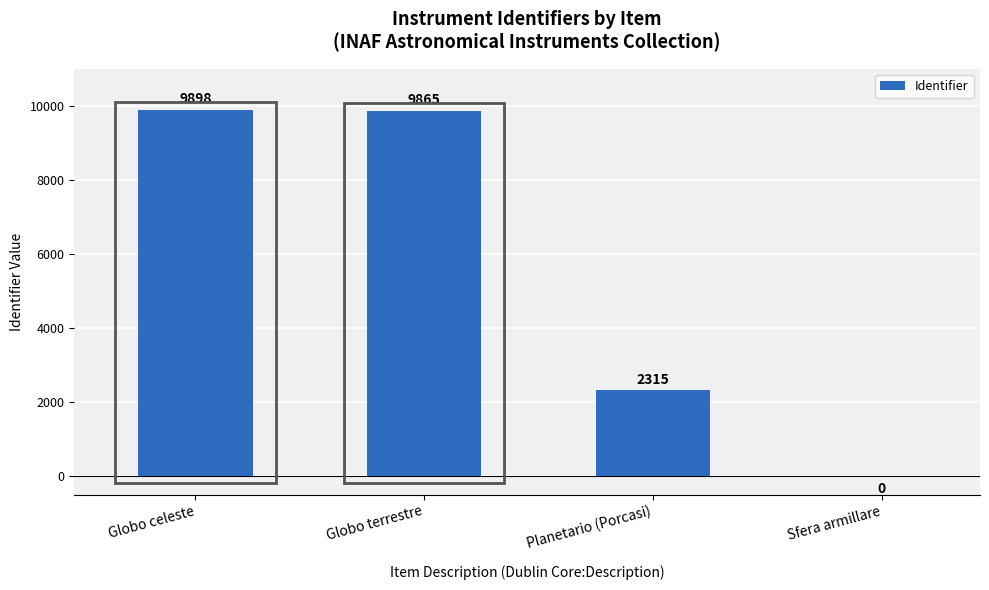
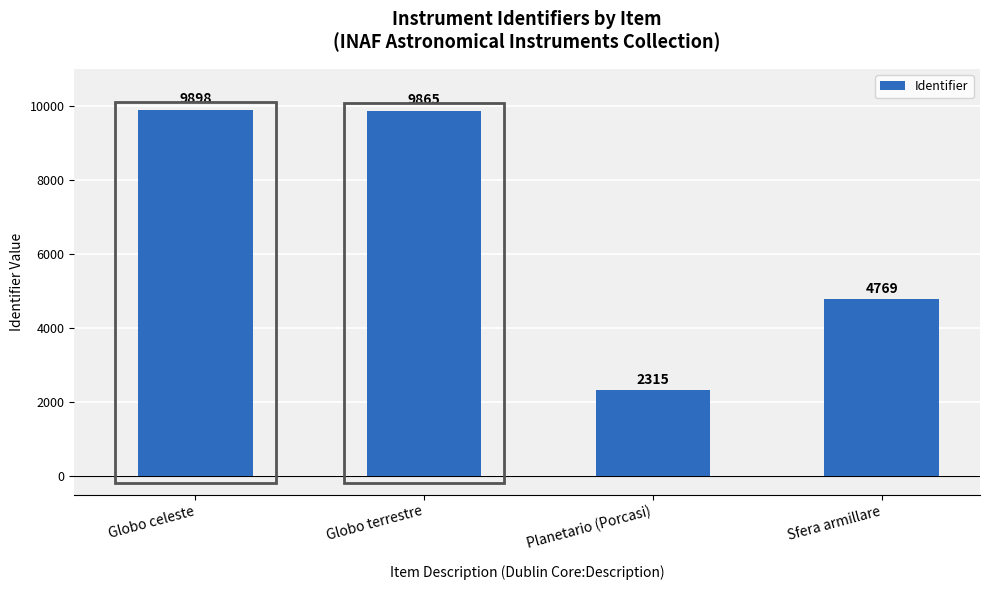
Sfera armillare: 0 -> 4769
